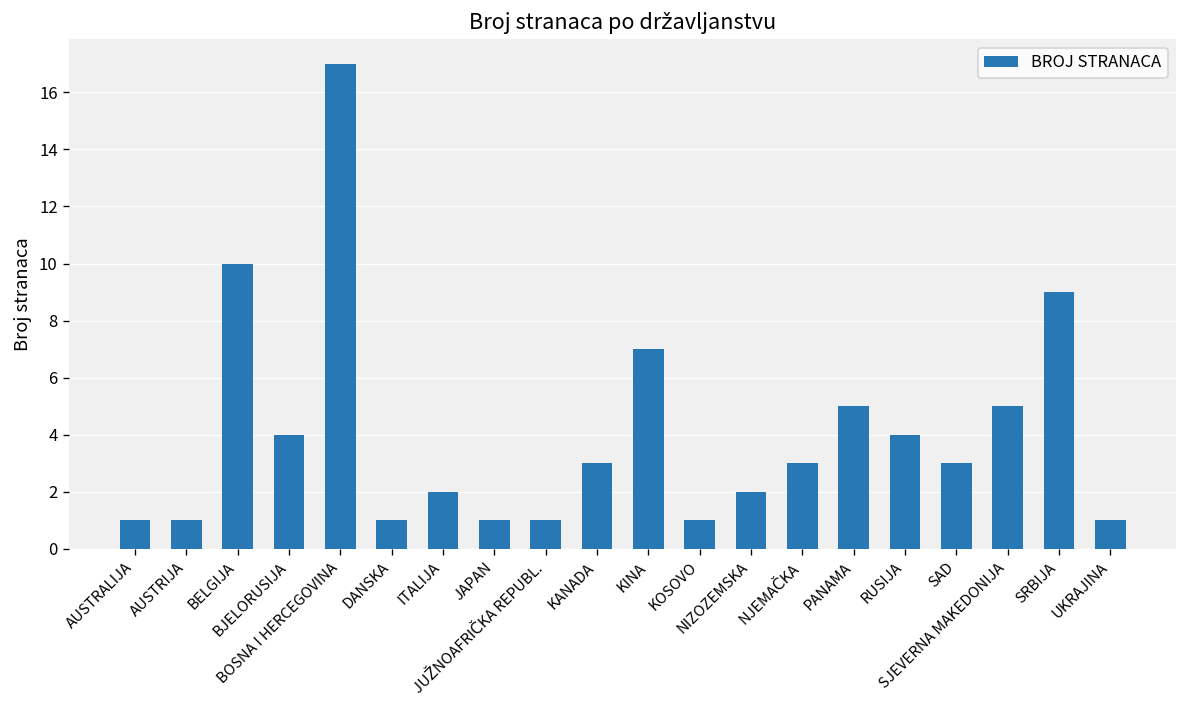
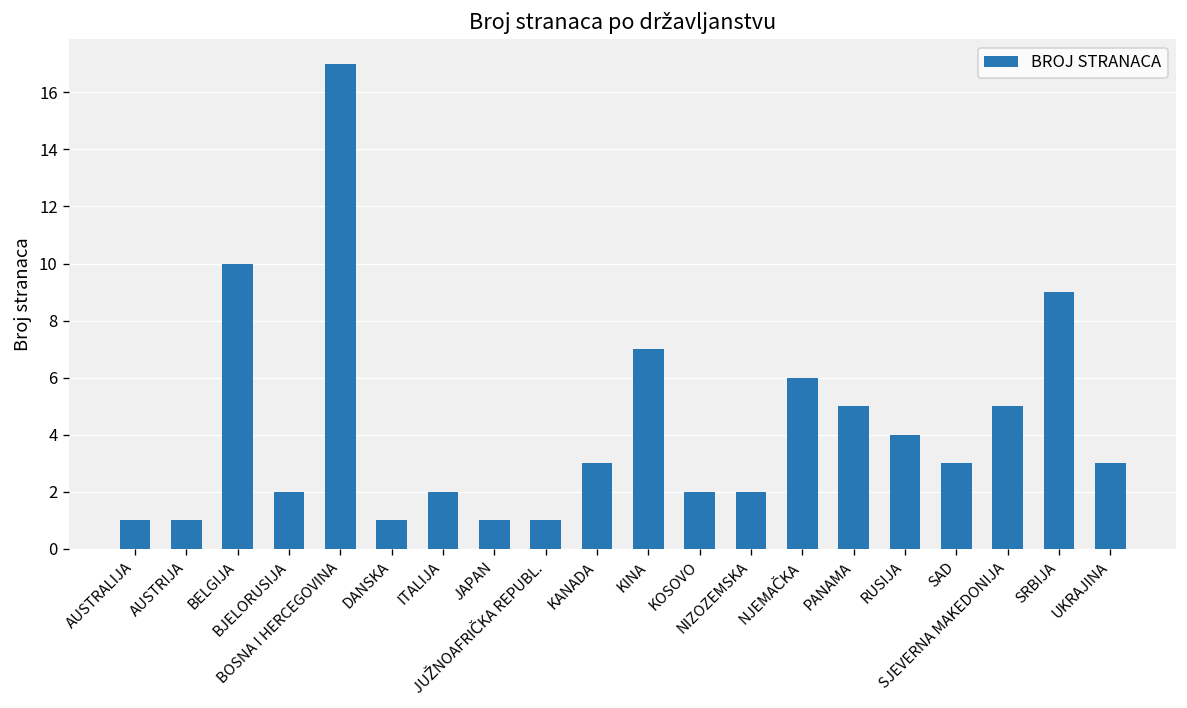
BJELORUSIJA: 4 -> 2
KOSOVO: 1 -> 2
NJEMAČKA: 3 -> 6
UKRAJINA: 1 -> 3
